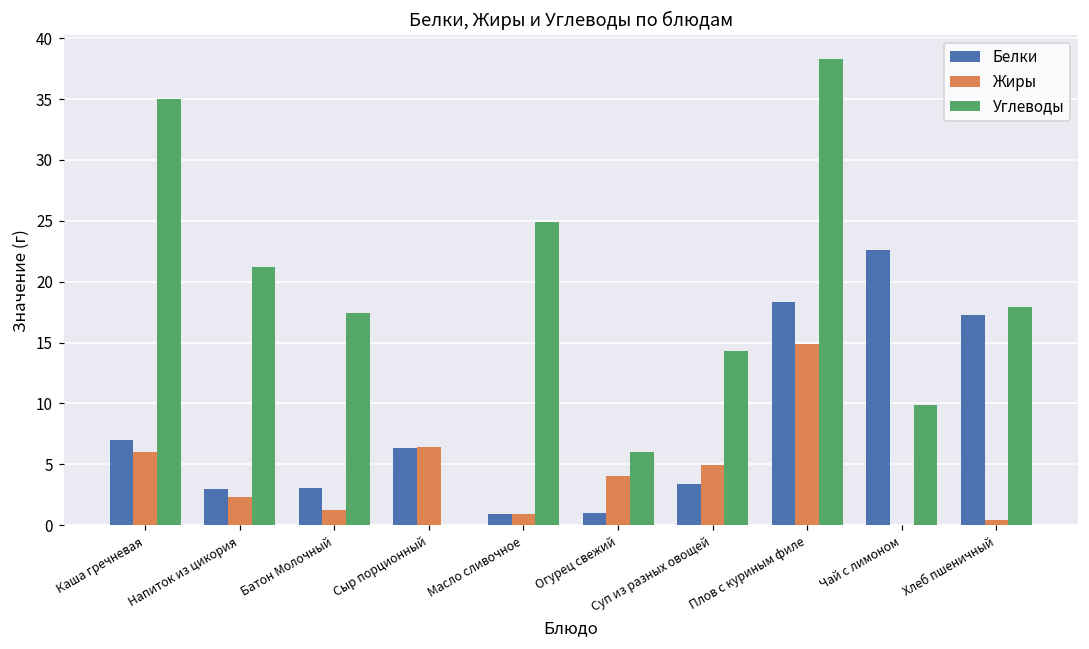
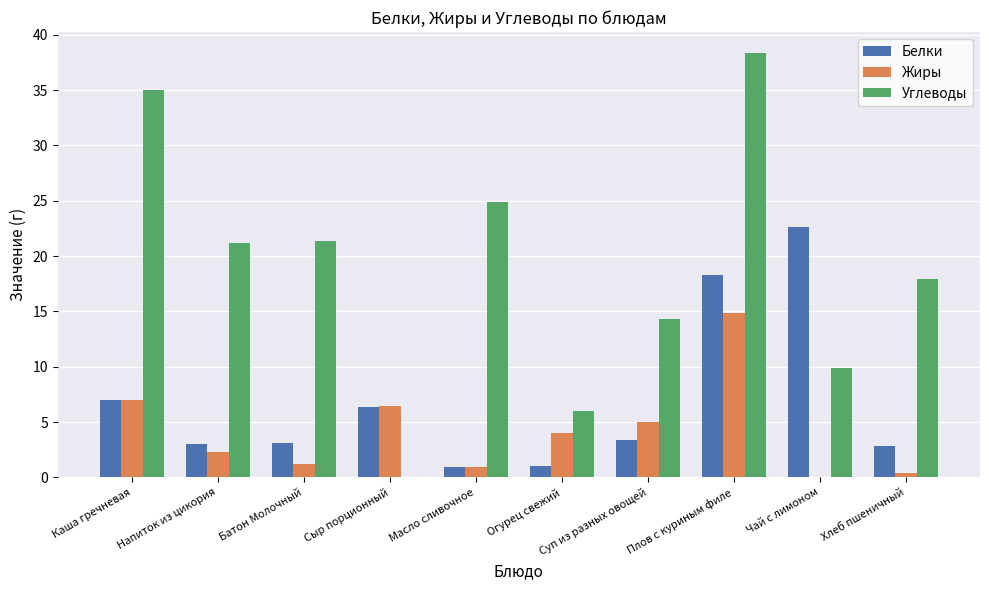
Жиры, Каша гречневая: 6 -> 7
Углеводы, Батон Молочный: 17.4 -> 21.3
Белки, Хлеб пшеничный: 17.3 -> 2.9
